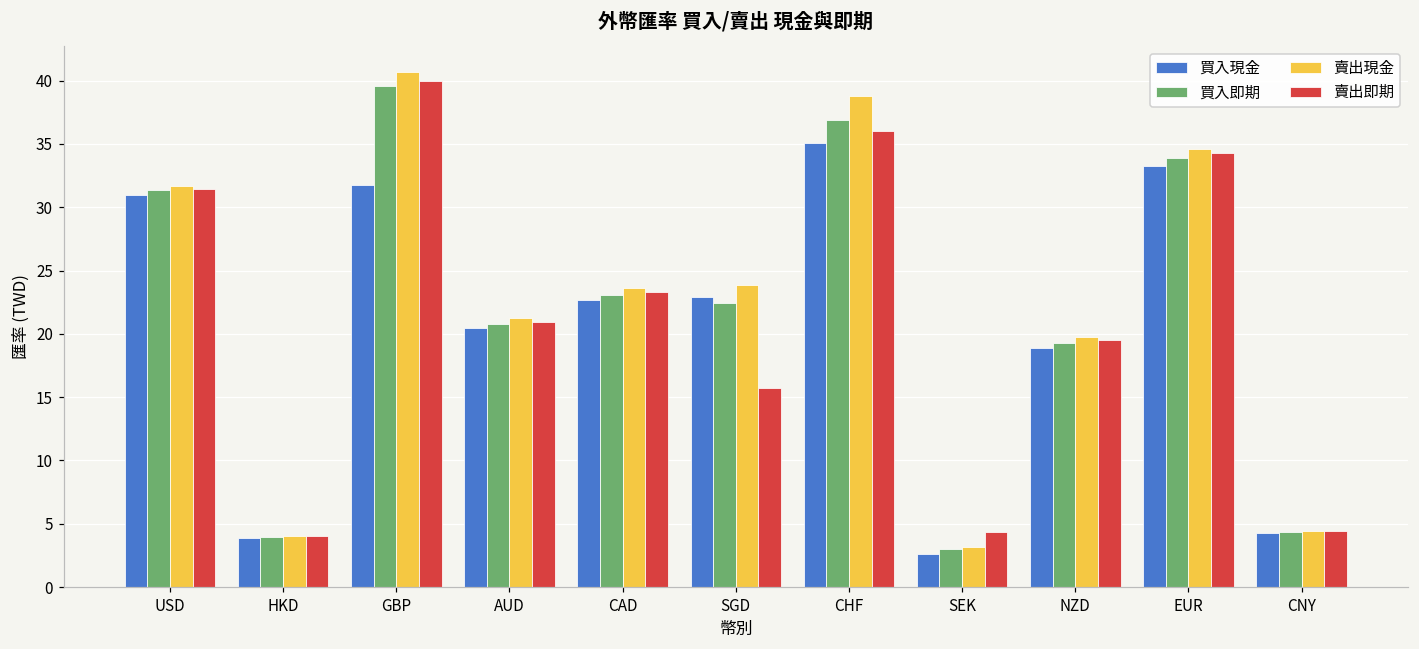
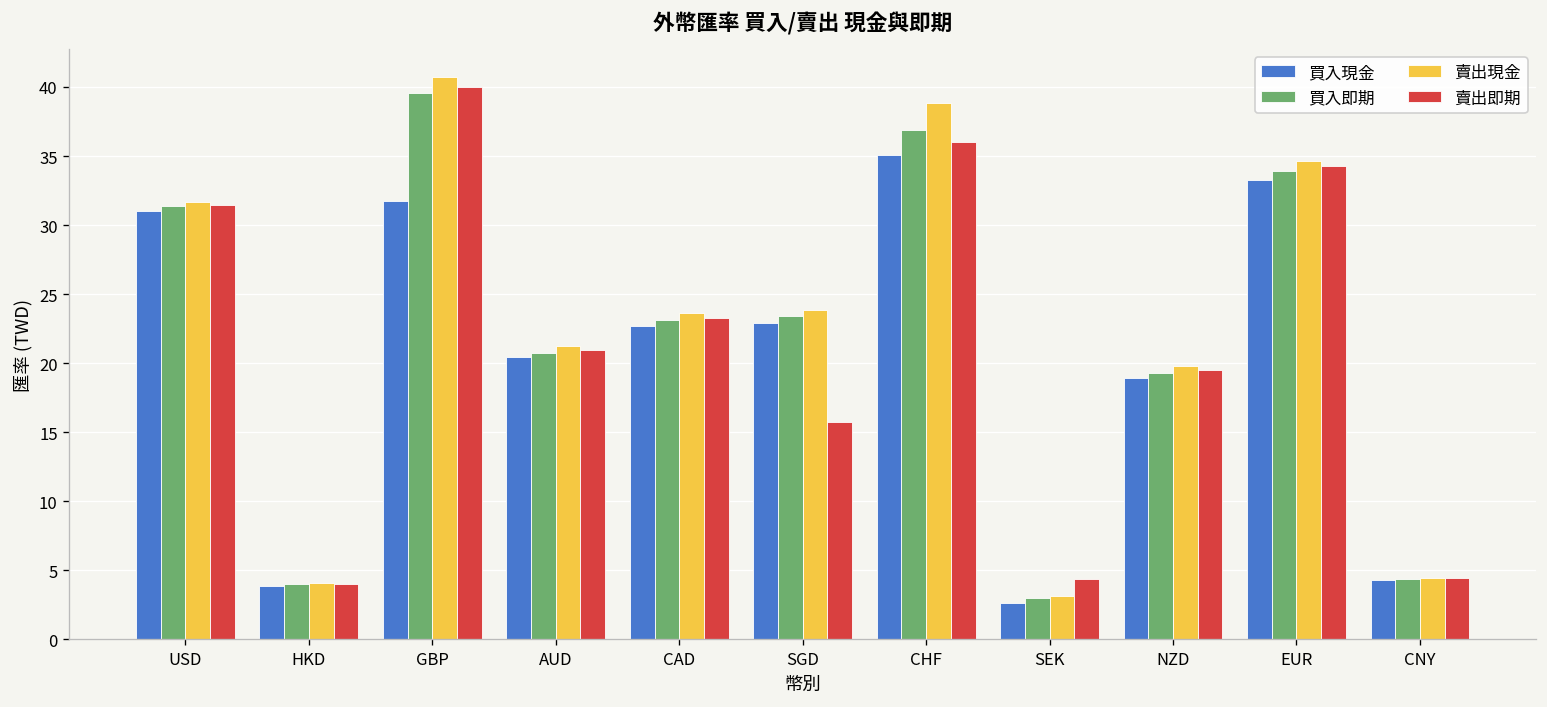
買入即期, SGD: 22.5 -> 23.4
